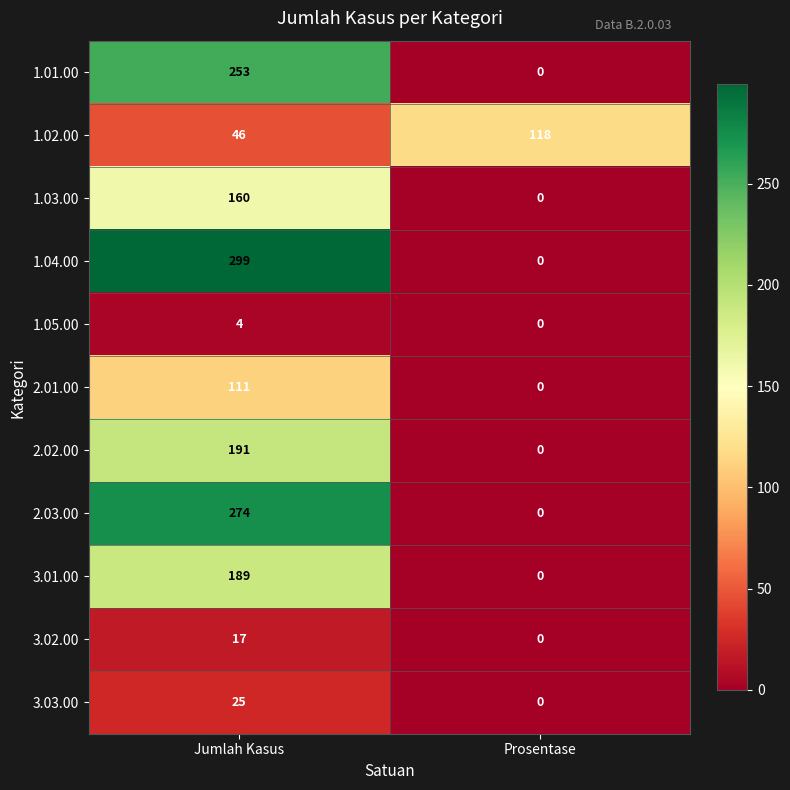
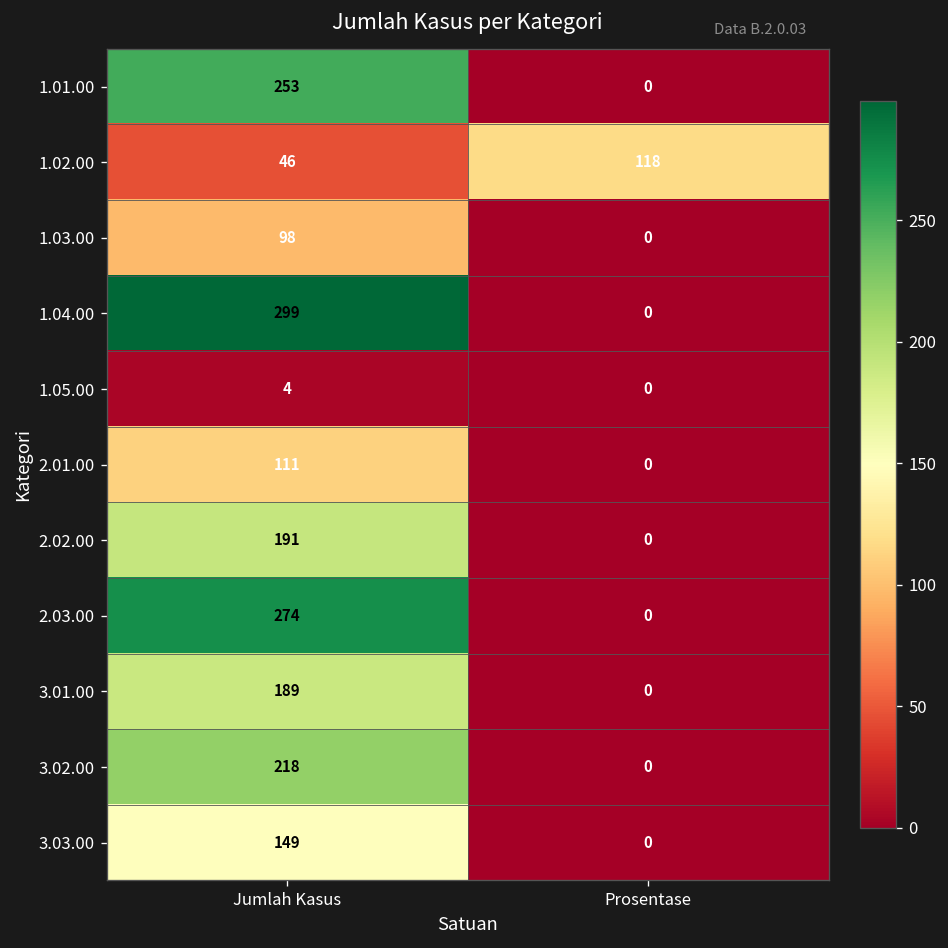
1.03.00, Jumlah Kasus: 160 -> 98
3.02.00, Jumlah Kasus: 17 -> 218
3.03.00, Jumlah Kasus: 25 -> 149
